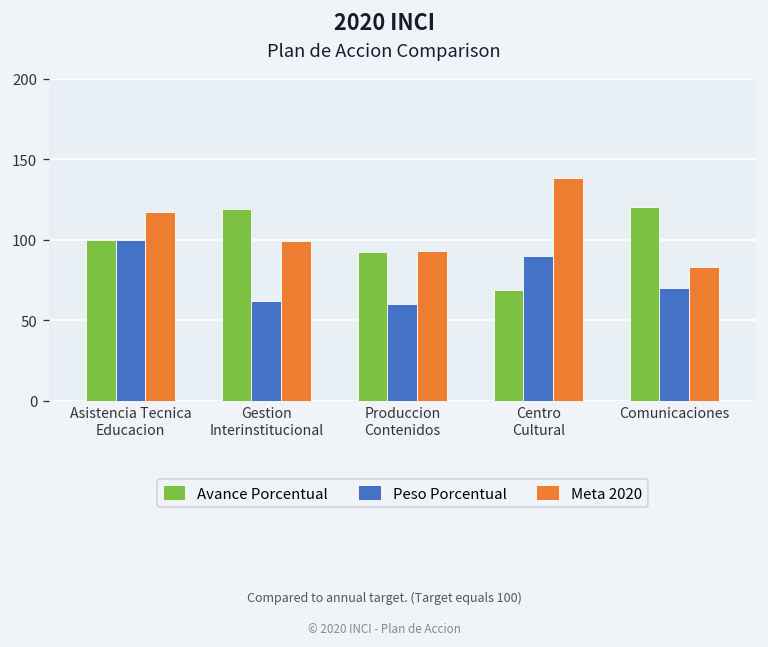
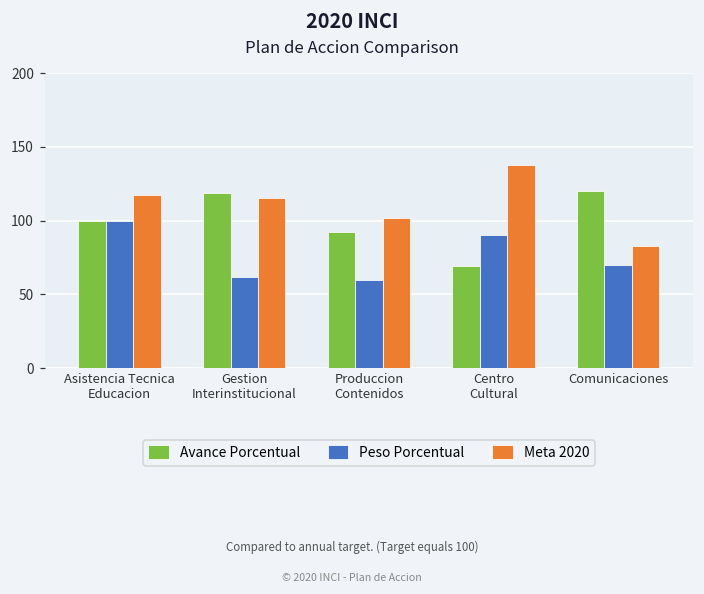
Meta 2020, Gestion Interinstitucional: 99 -> 115
Meta 2020, Produccion Contenidos: 93 -> 102
